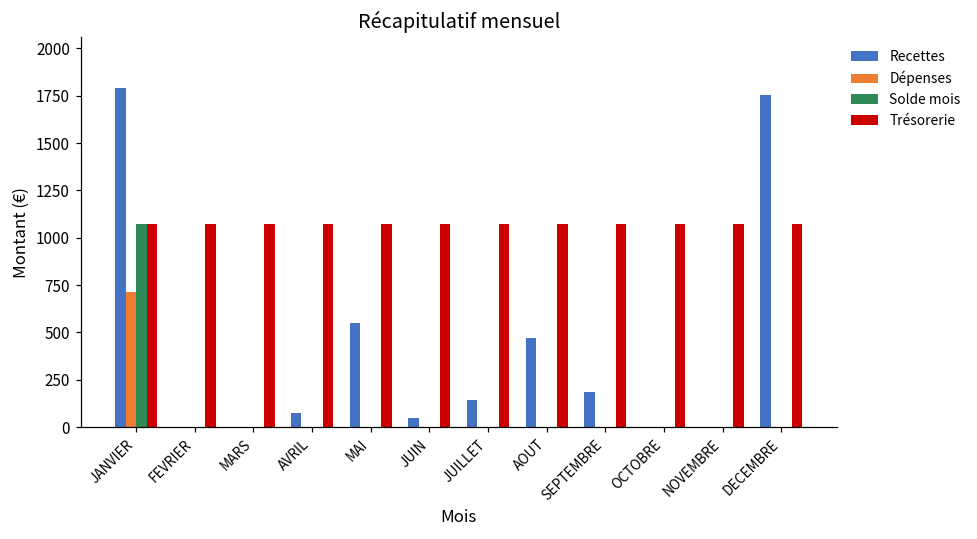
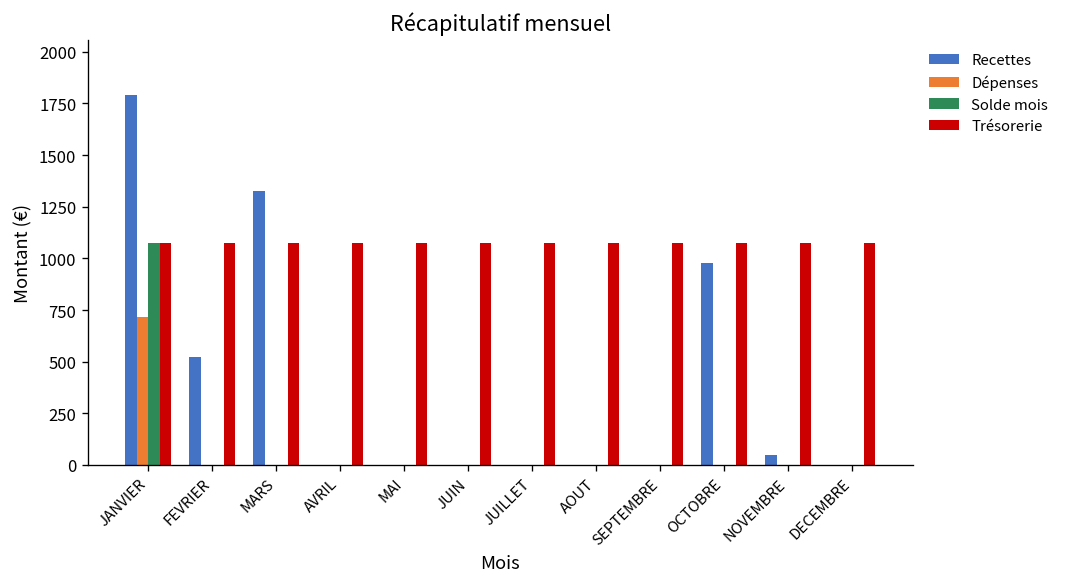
Recettes, FEVRIER: 0 -> 520
Recettes, MARS: 0 -> 1330
Recettes, AVRIL: 70 -> 0
Recettes, MAI: 550 -> 0
Recettes, JUIN: 50 -> 0
Recettes, JUILLET: 150 -> 0
Recettes, AOUT: 470 -> 0
Recettes, SEPTEMBRE: 190 -> 0
Recettes, OCTOBRE: 0 -> 980
Recettes, NOVEMBRE: 0 -> 50
Recettes, DECEMBRE: 1750 -> 0
